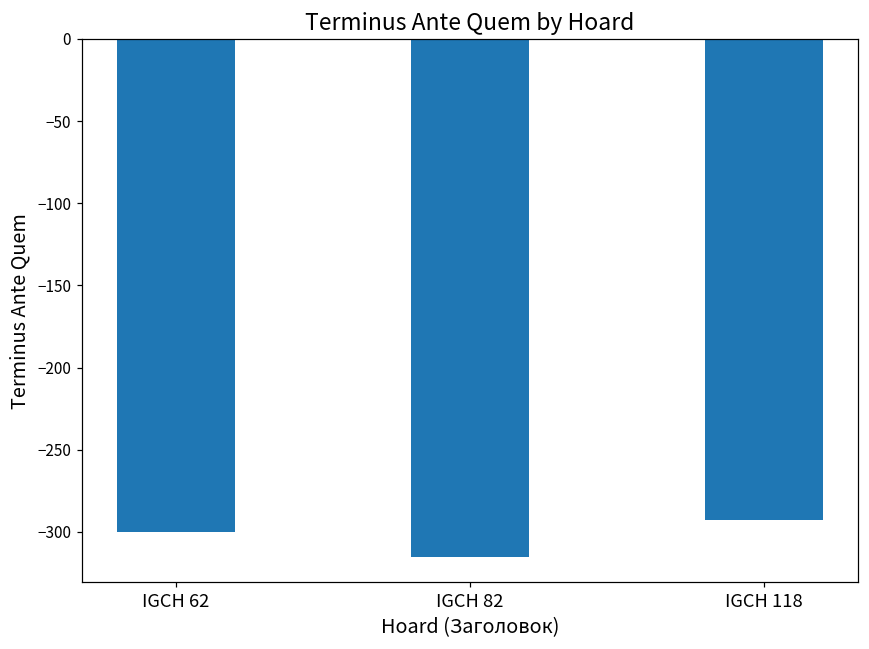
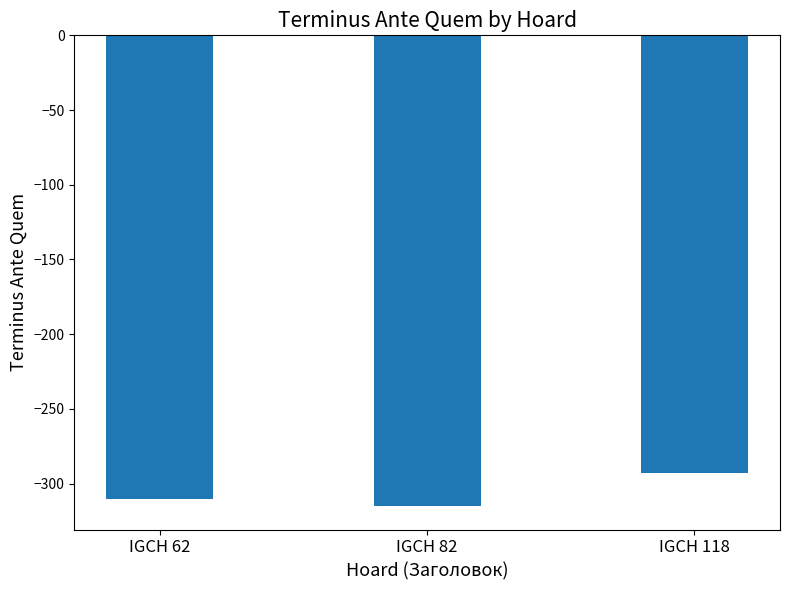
IGCH 62: -300 -> -310
